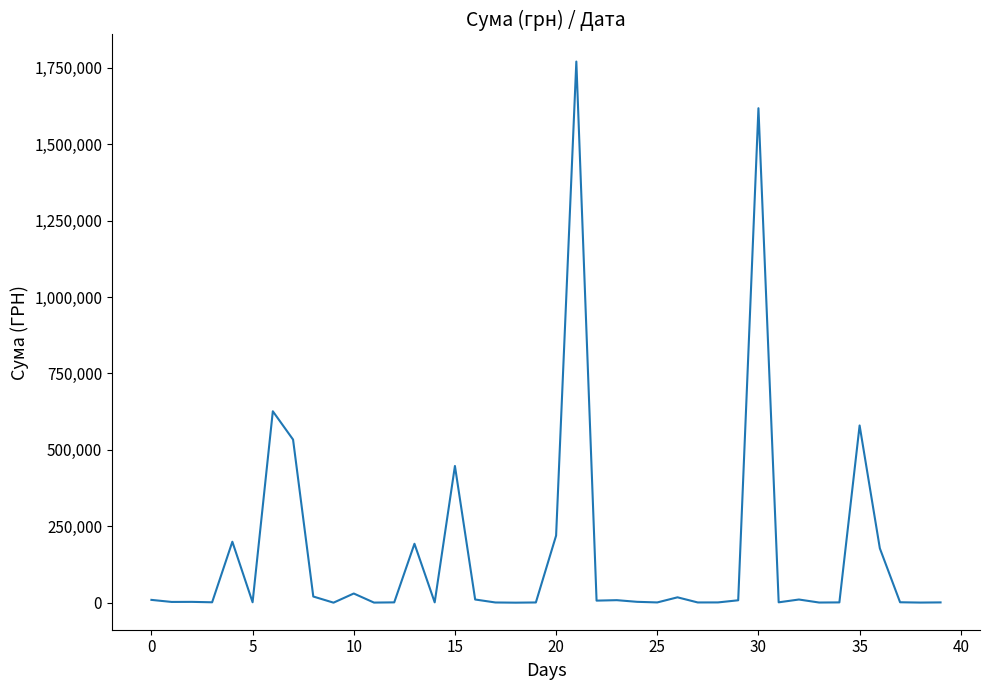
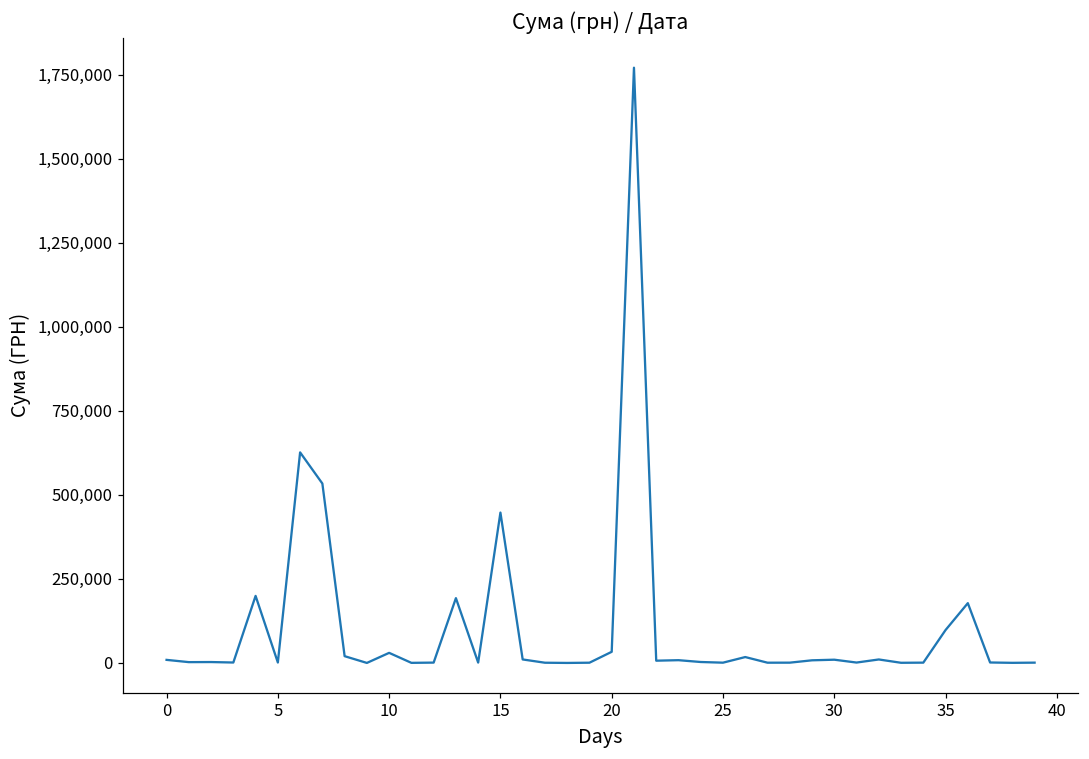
20: 220,000 -> 30,000
30: 1,620,000 -> 10,000
35: 580,000 -> 100,000
